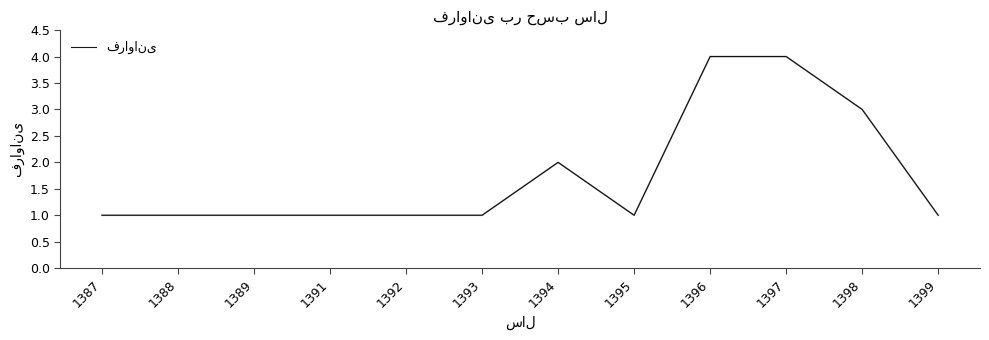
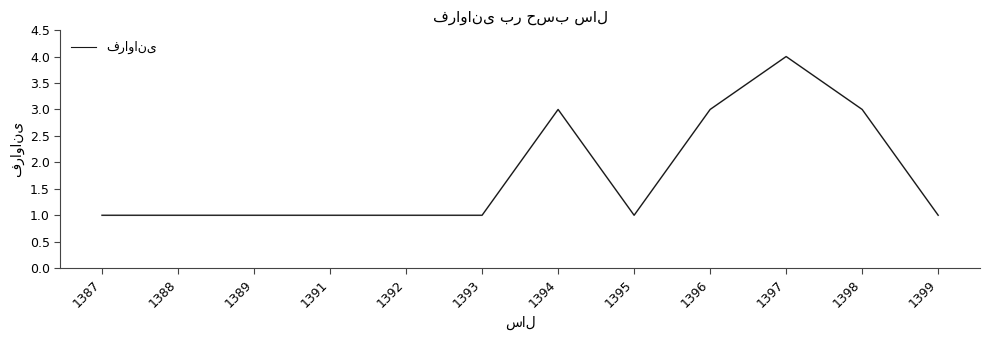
1394: 2 -> 3
1396: 4 -> 3
